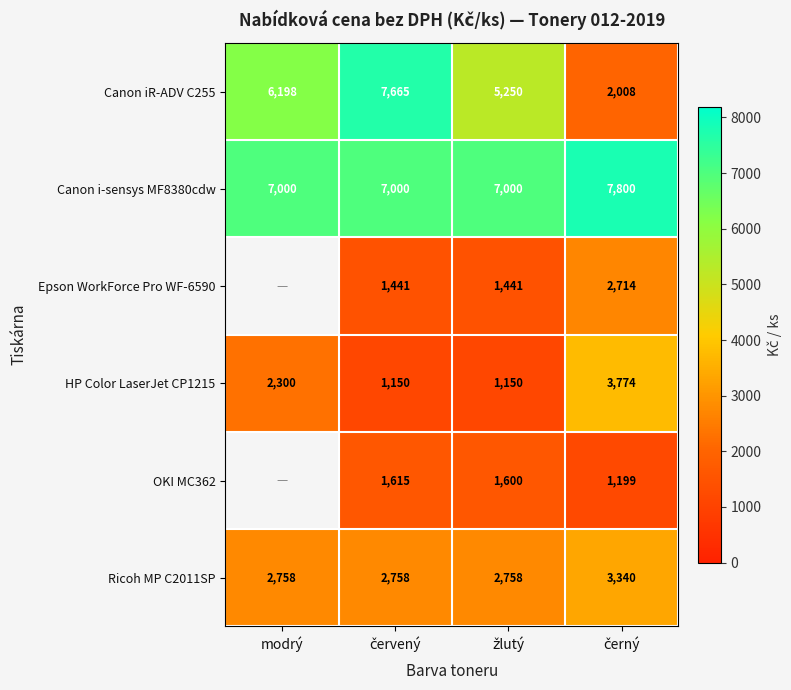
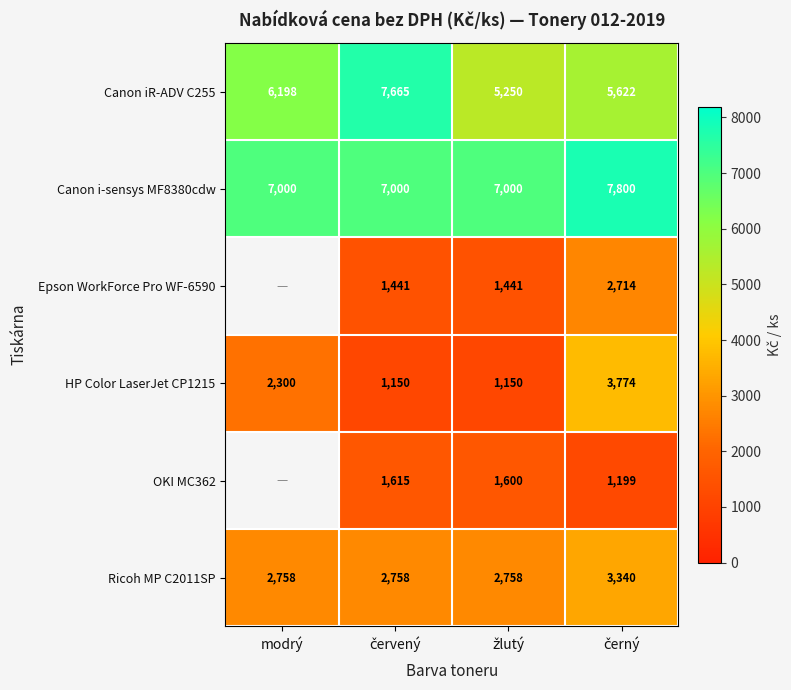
Canon iR-ADV C255, černý: 2,008 -> 5,622
